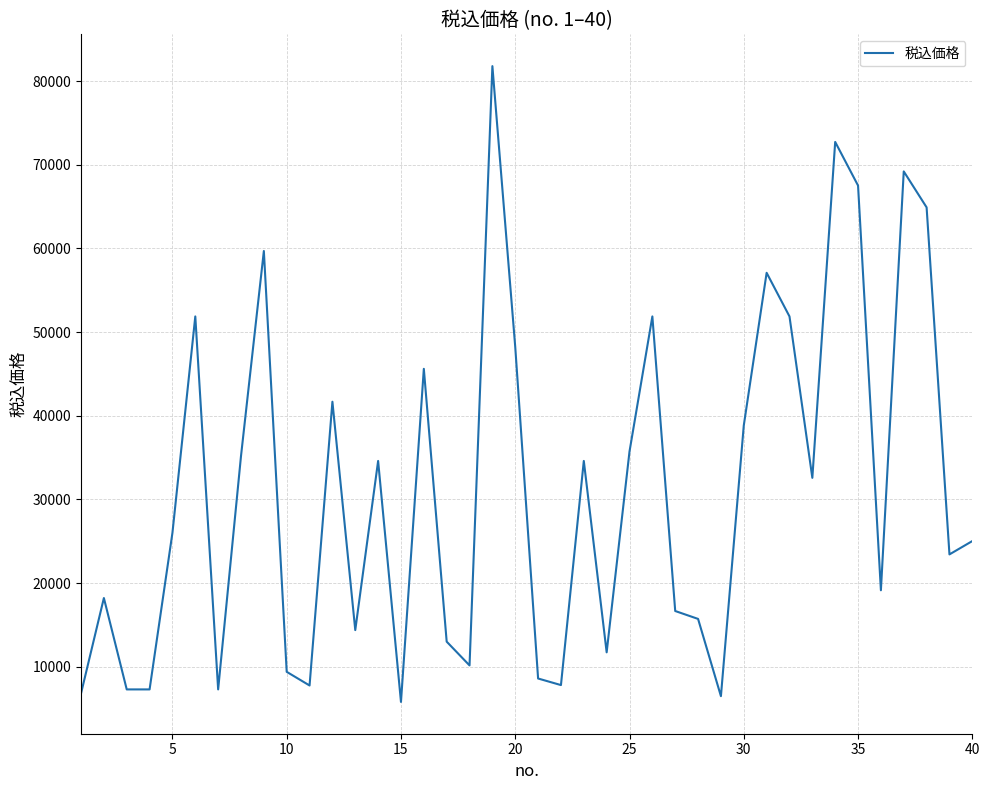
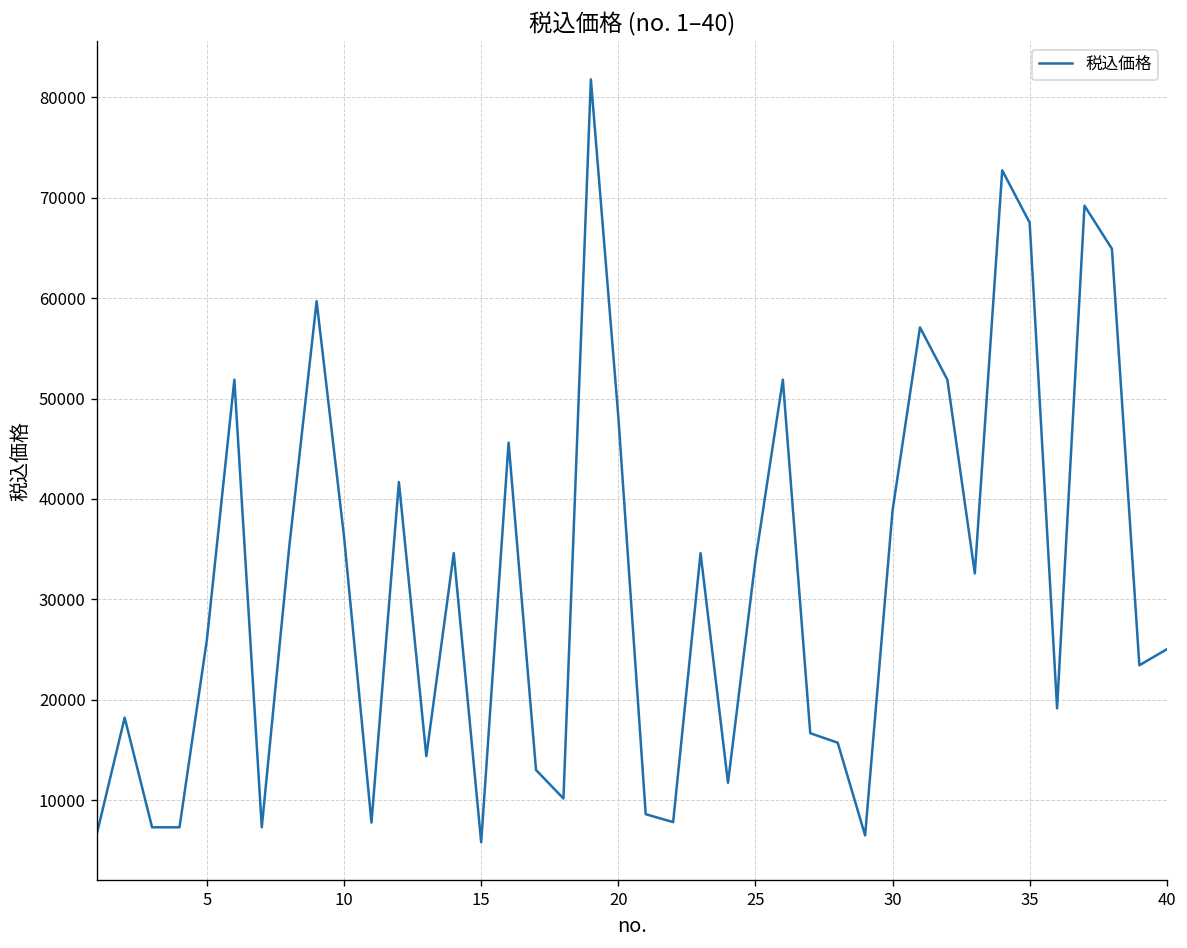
10: 9000 -> 36000
25: 36000 -> 34000
